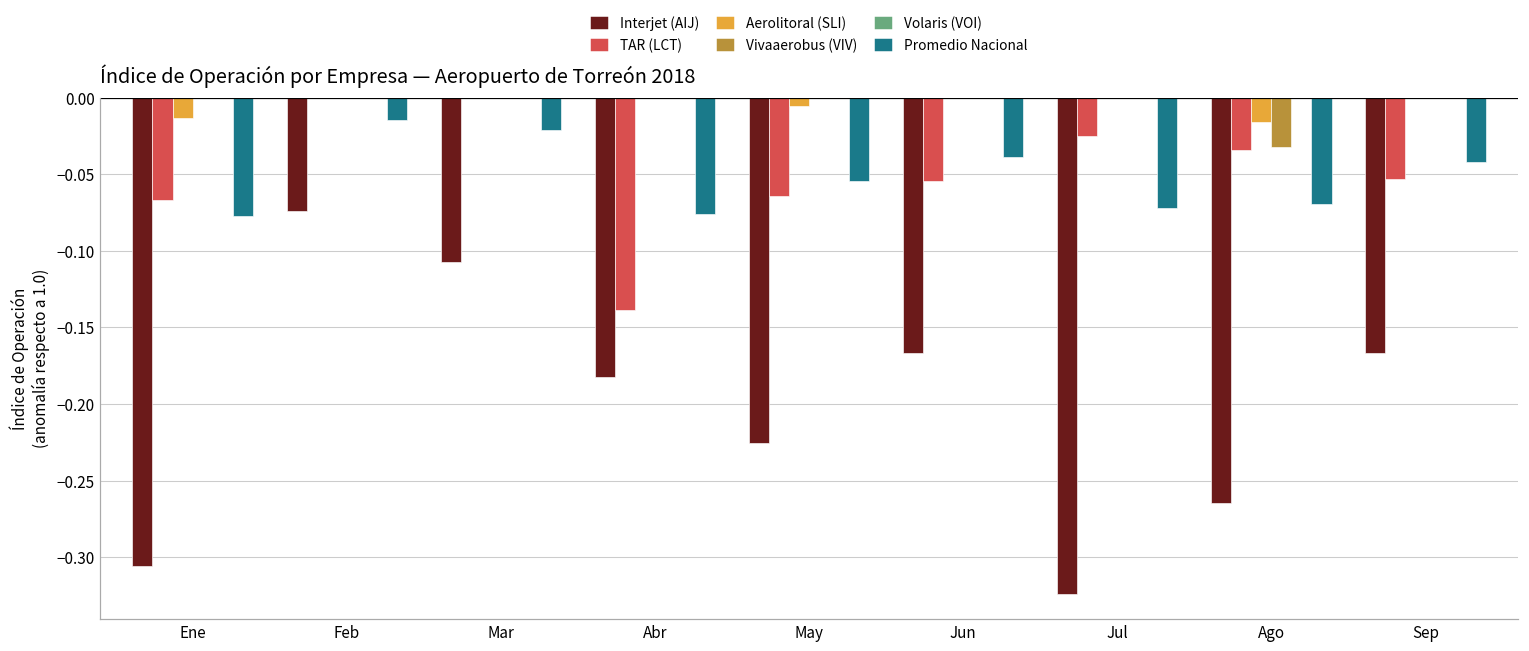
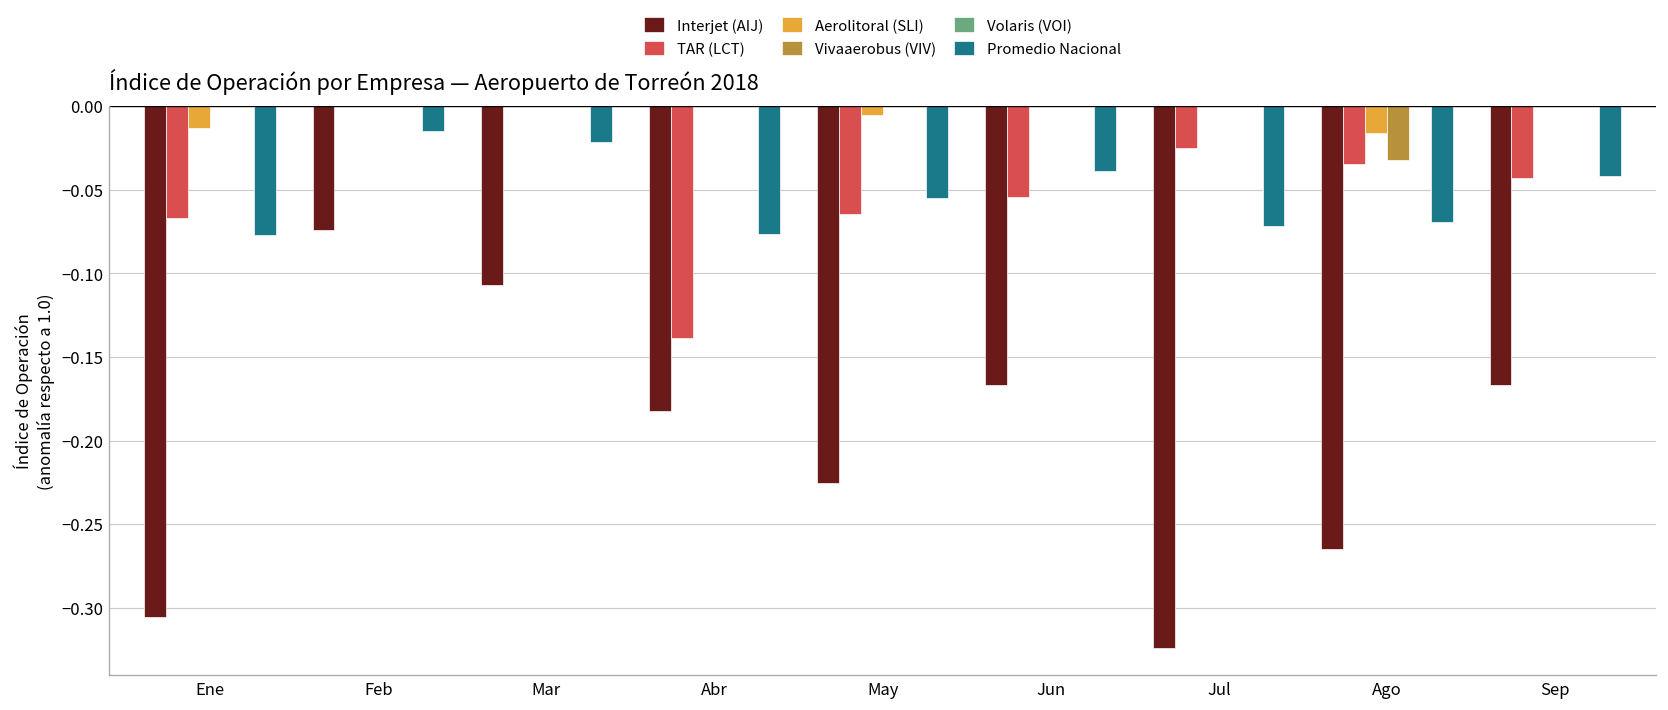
TAR (LCT), Sep: -0.053 -> -0.043
